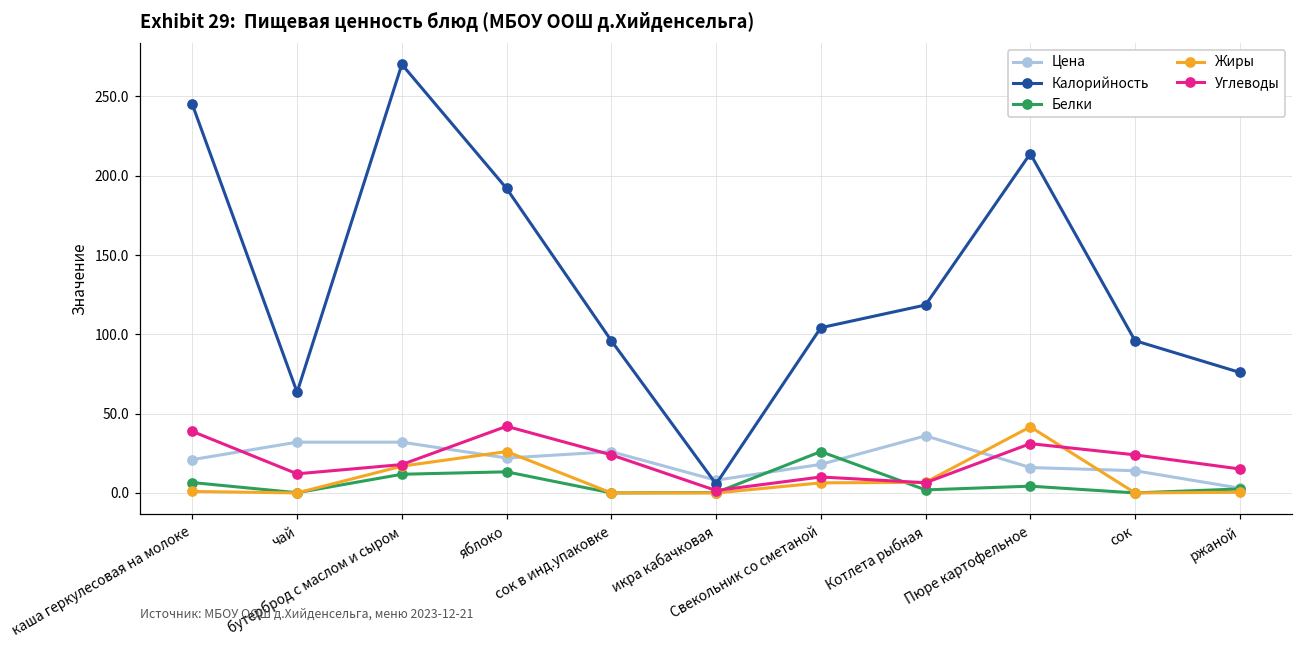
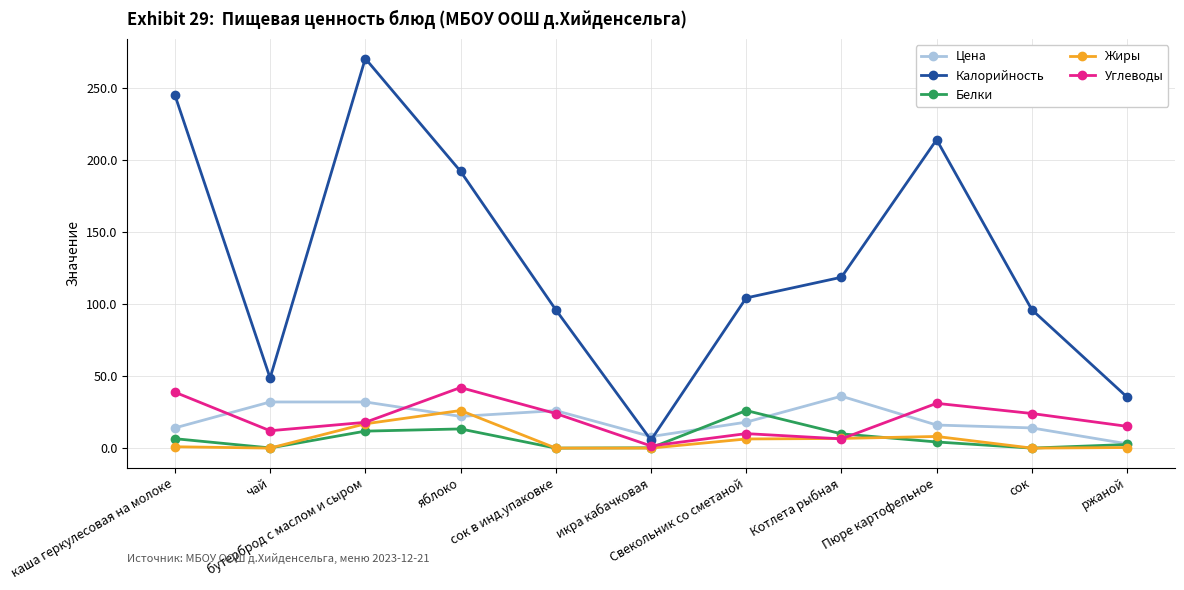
Цена, каша геркулесовая на молоке: 21 -> 14
Калорийность, чай: 63 -> 49
Белки, Котлета рыбная: 2 -> 10
Жиры, Пюре картофельное: 42 -> 8
Калорийность, ржаной: 76 -> 35
